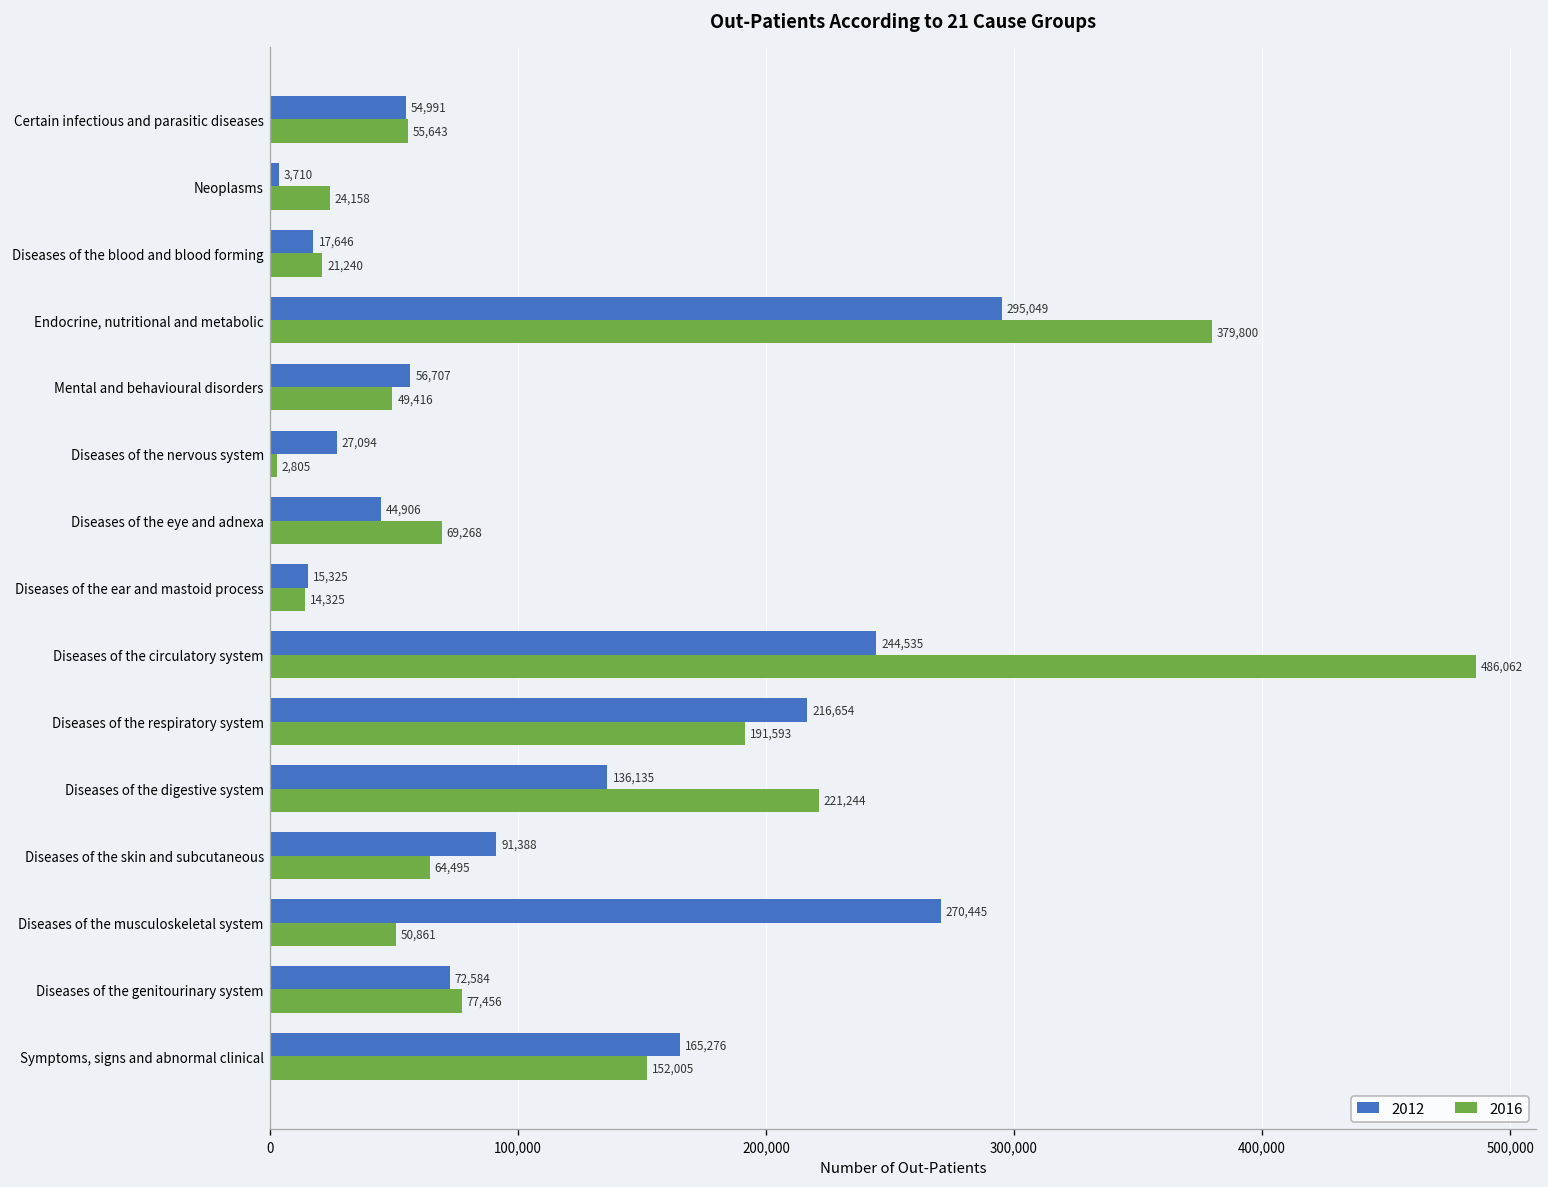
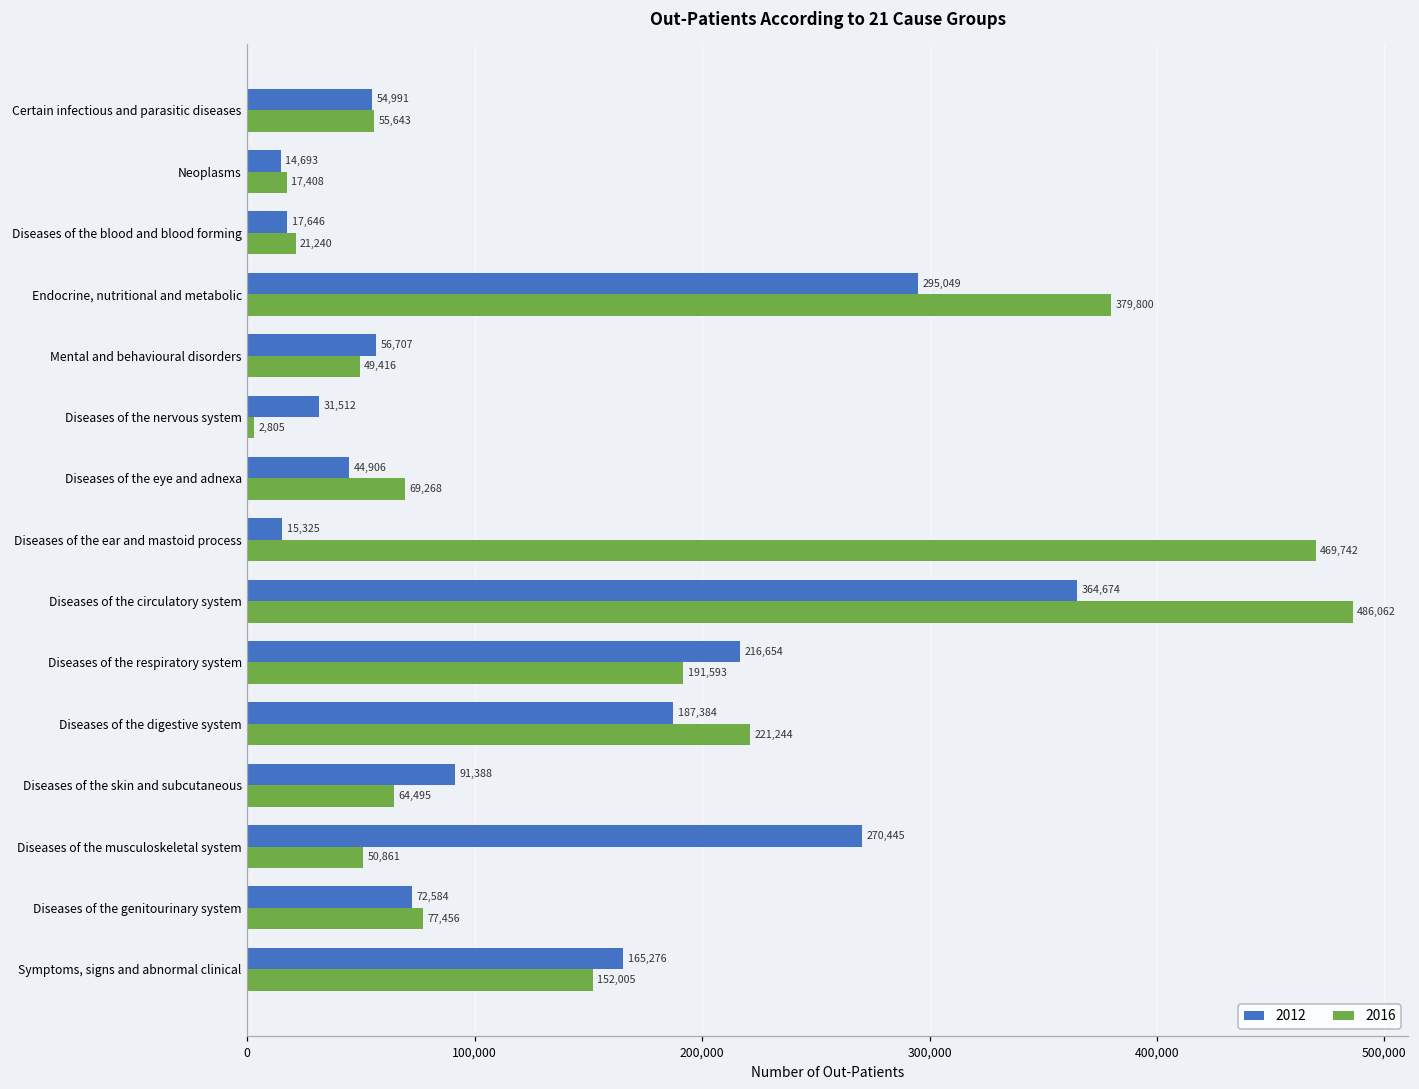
2012, Neoplasms: 3,710 -> 14,693
2016, Neoplasms: 24,158 -> 17,408
2012, Diseases of the nervous system: 27,094 -> 31,512
2016, Diseases of the ear and mastoid process: 14,325 -> 469,742
2012, Diseases of the circulatory system: 244,535 -> 364,674
2012, Diseases of the digestive system: 136,135 -> 187,384
